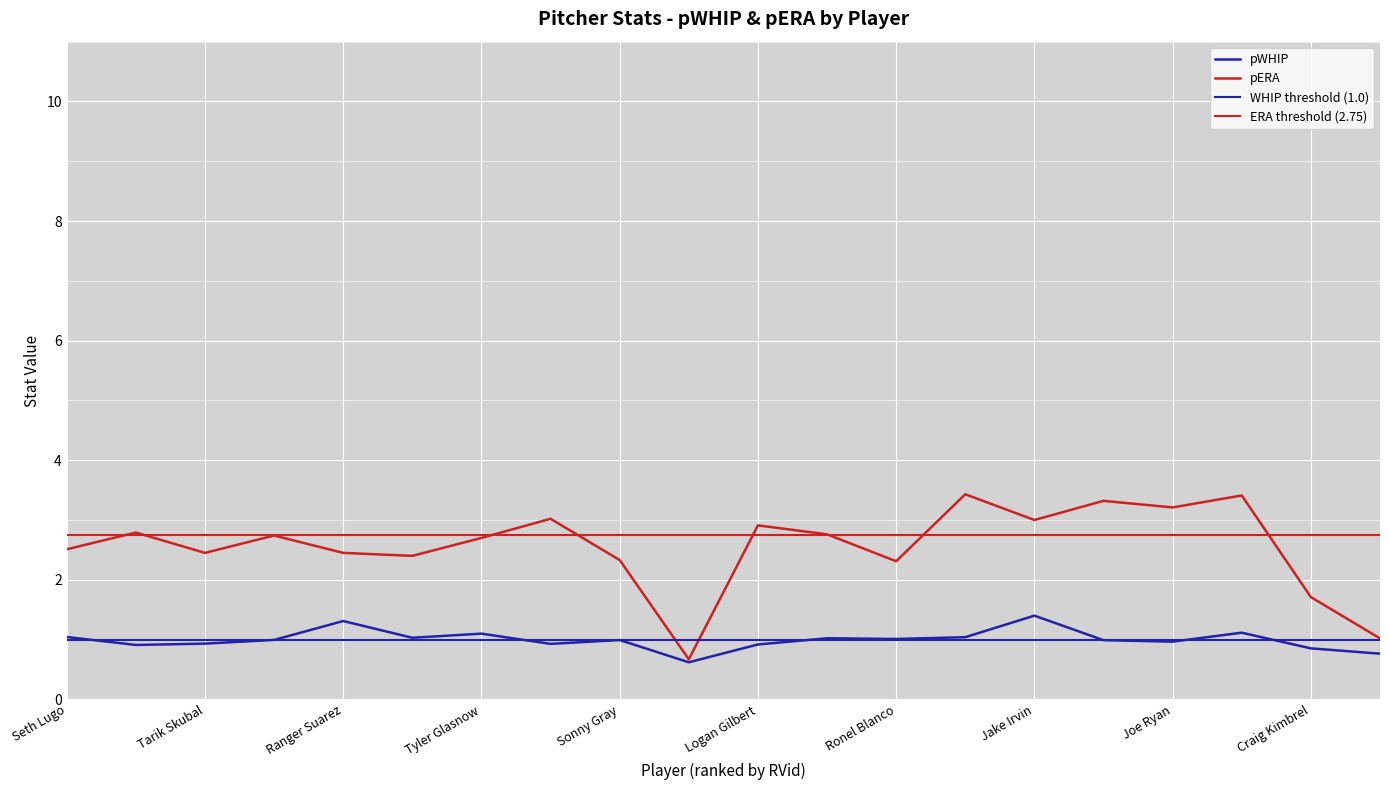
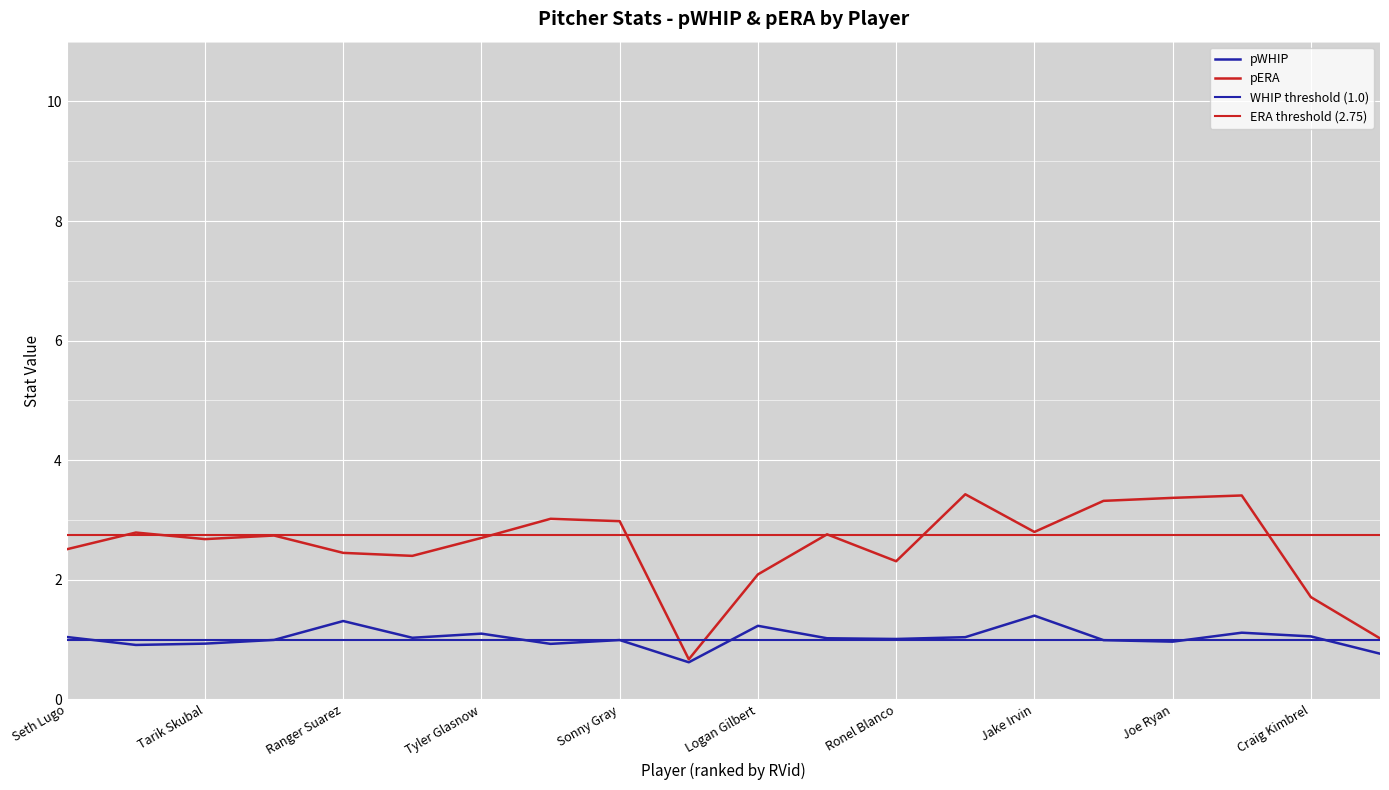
pERA, Tarik Skubal: 2.5 -> 2.7
pERA, Sonny Gray: 2.3 -> 3.0
pWHIP, Logan Gilbert: 0.9 -> 1.2
pERA, Logan Gilbert: 2.9 -> 2.1
pERA, Jake Irvin: 3.0 -> 2.8
pERA, Joe Ryan: 3.2 -> 3.4
pWHIP, Craig Kimbrel: 0.9 -> 1.1
